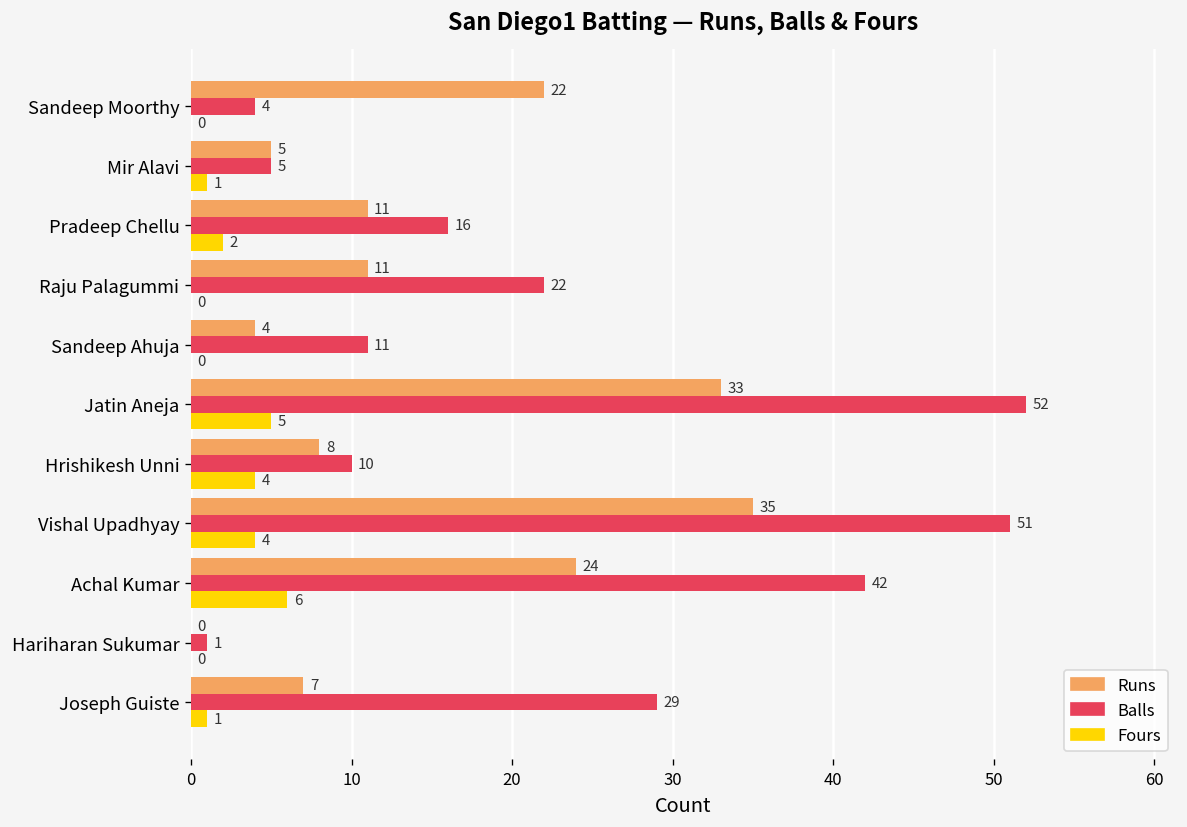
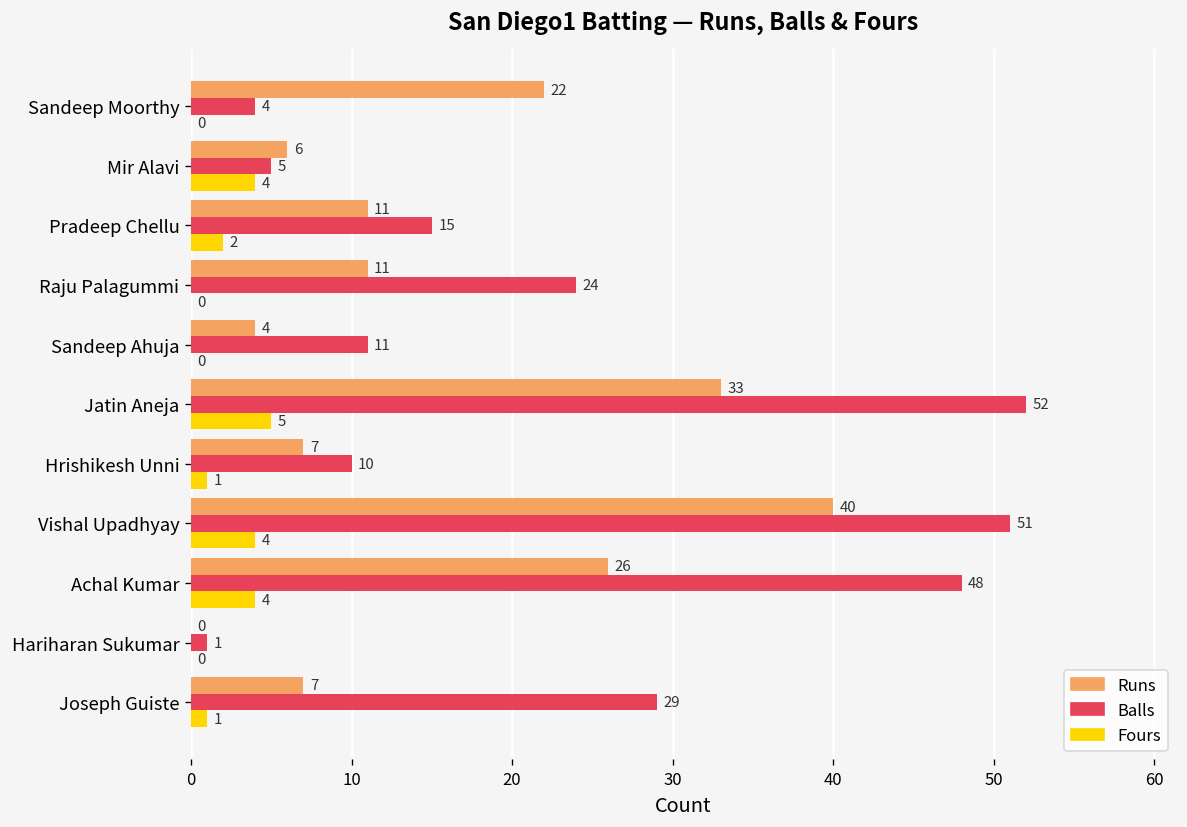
Runs, Mir Alavi: 5 -> 6
Fours, Mir Alavi: 1 -> 4
Balls, Pradeep Chellu: 16 -> 15
Balls, Raju Palagummi: 22 -> 24
Runs, Hrishikesh Unni: 8 -> 7
Fours, Hrishikesh Unni: 4 -> 1
Runs, Vishal Upadhyay: 35 -> 40
Runs, Achal Kumar: 24 -> 26
Balls, Achal Kumar: 42 -> 48
Fours, Achal Kumar: 6 -> 4
